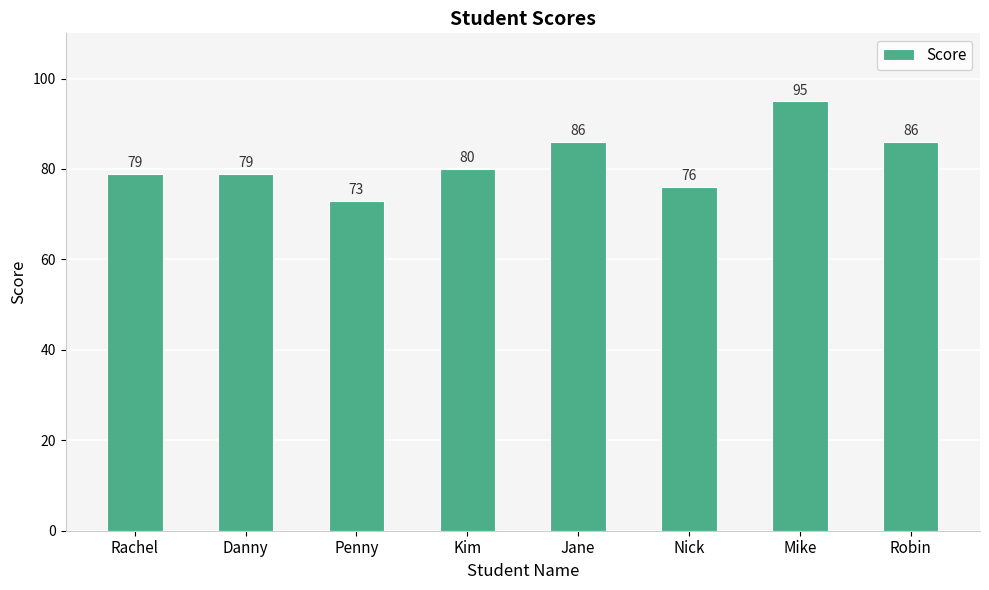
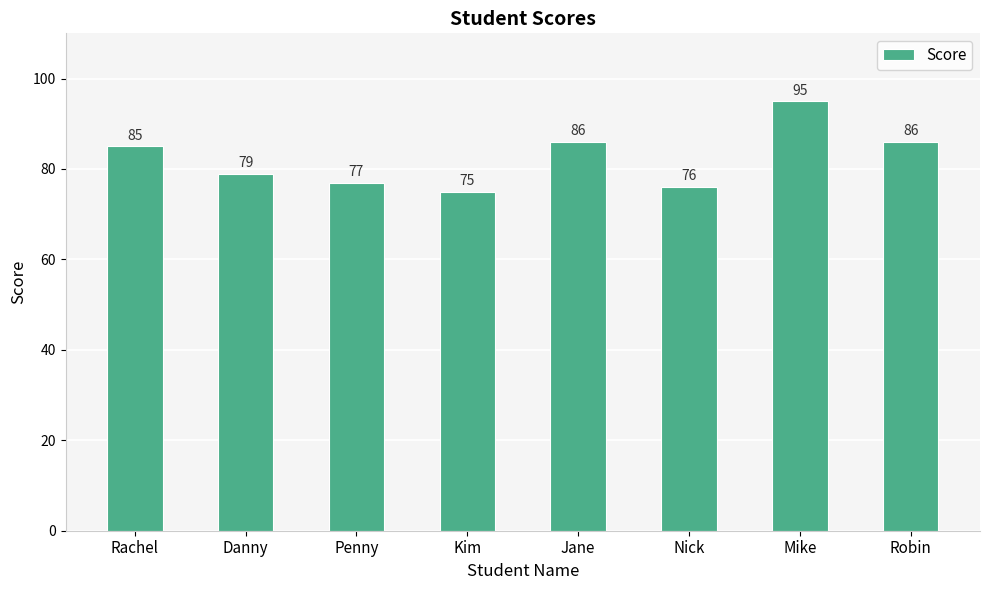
Rachel: 79 -> 85
Penny: 73 -> 77
Kim: 80 -> 75
